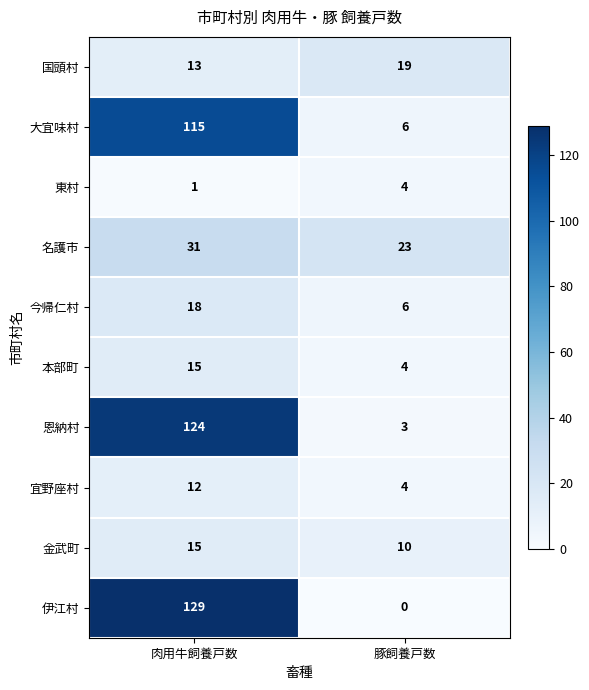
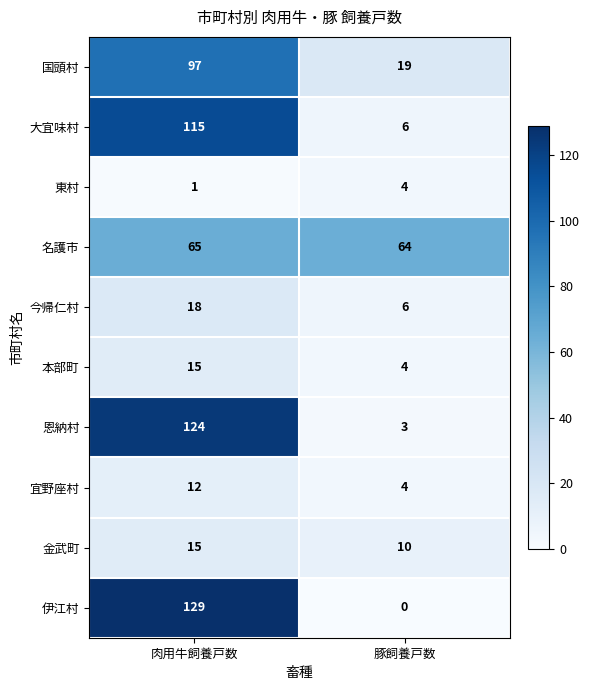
国頭村, 肉用牛飼養戸数: 13 -> 97
名護市, 肉用牛飼養戸数: 31 -> 65
名護市, 豚飼養戸数: 23 -> 64
